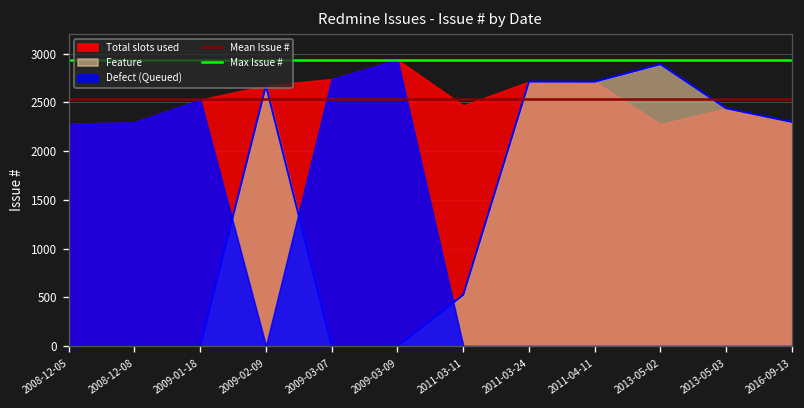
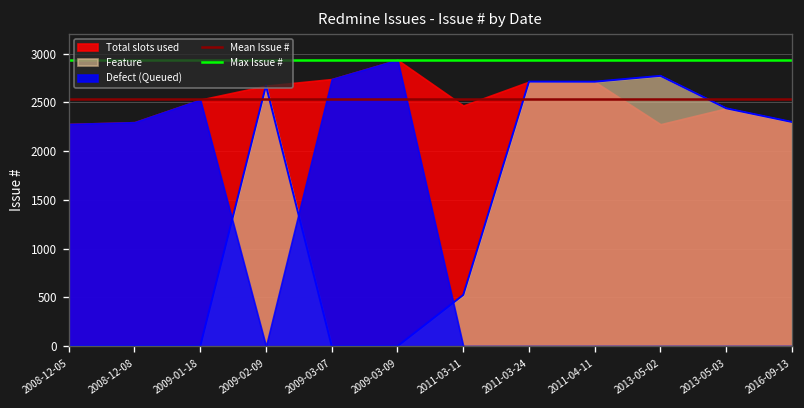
Feature, 2013-05-02: 2900 -> 2800
